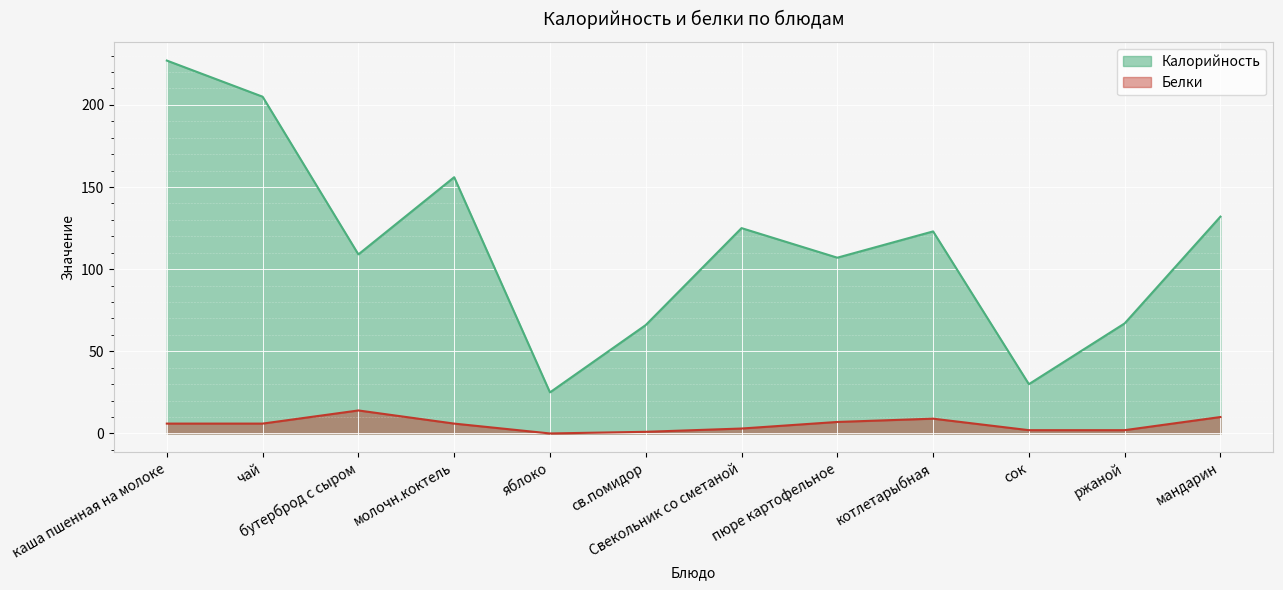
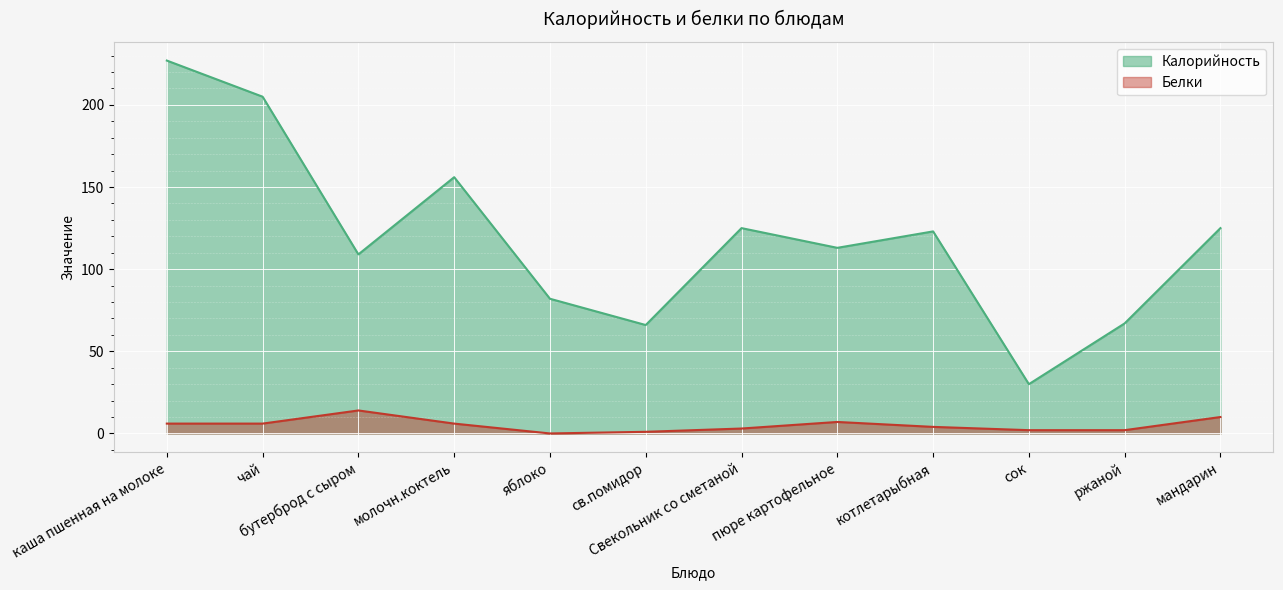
Калорийность, яблоко: 25 -> 82
Калорийность, пюре картофельное: 107 -> 113
Белки, котлетарыбная: 9 -> 4
Калорийность, мандарин: 132 -> 125
